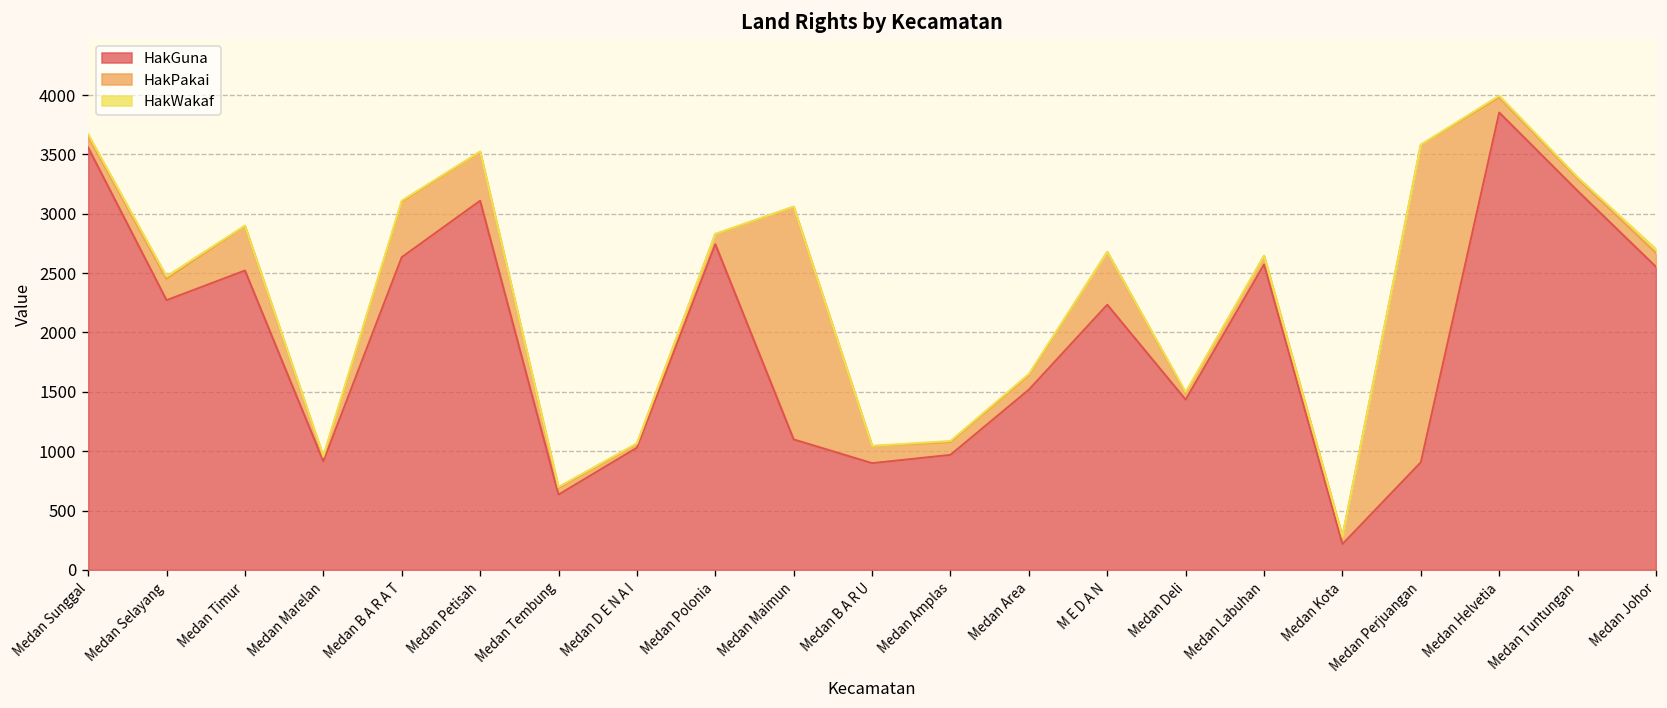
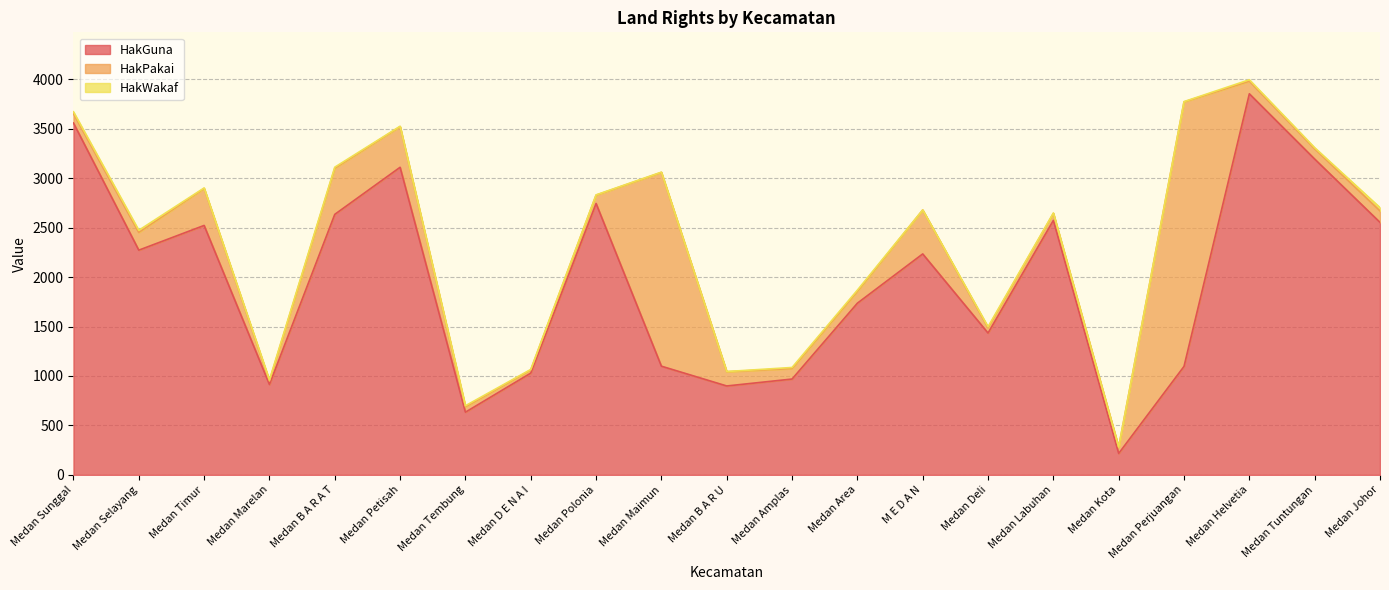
HakGuna, Medan Area: 1500 -> 1700
HakGuna, Medan Perjuangan: 900 -> 1100
